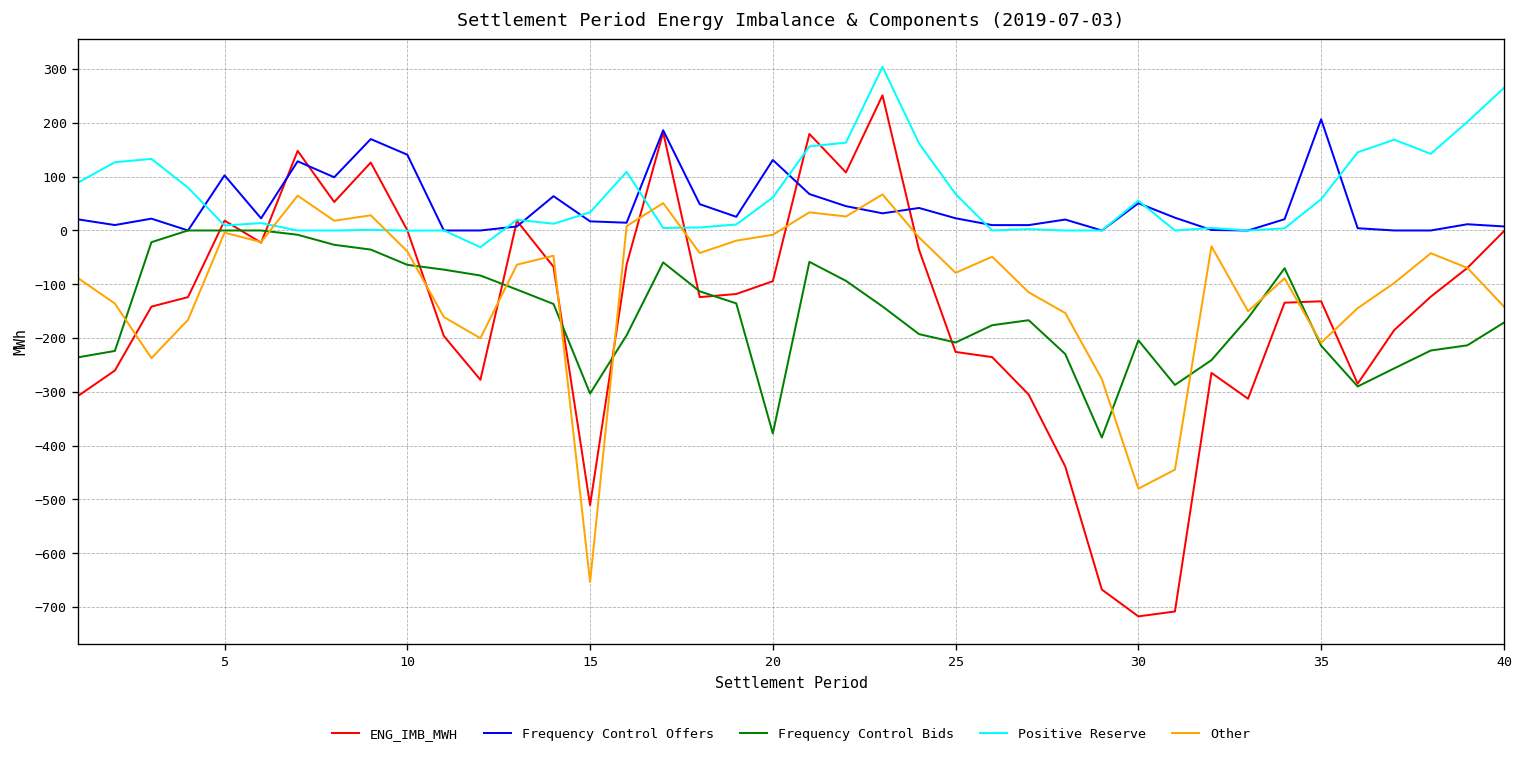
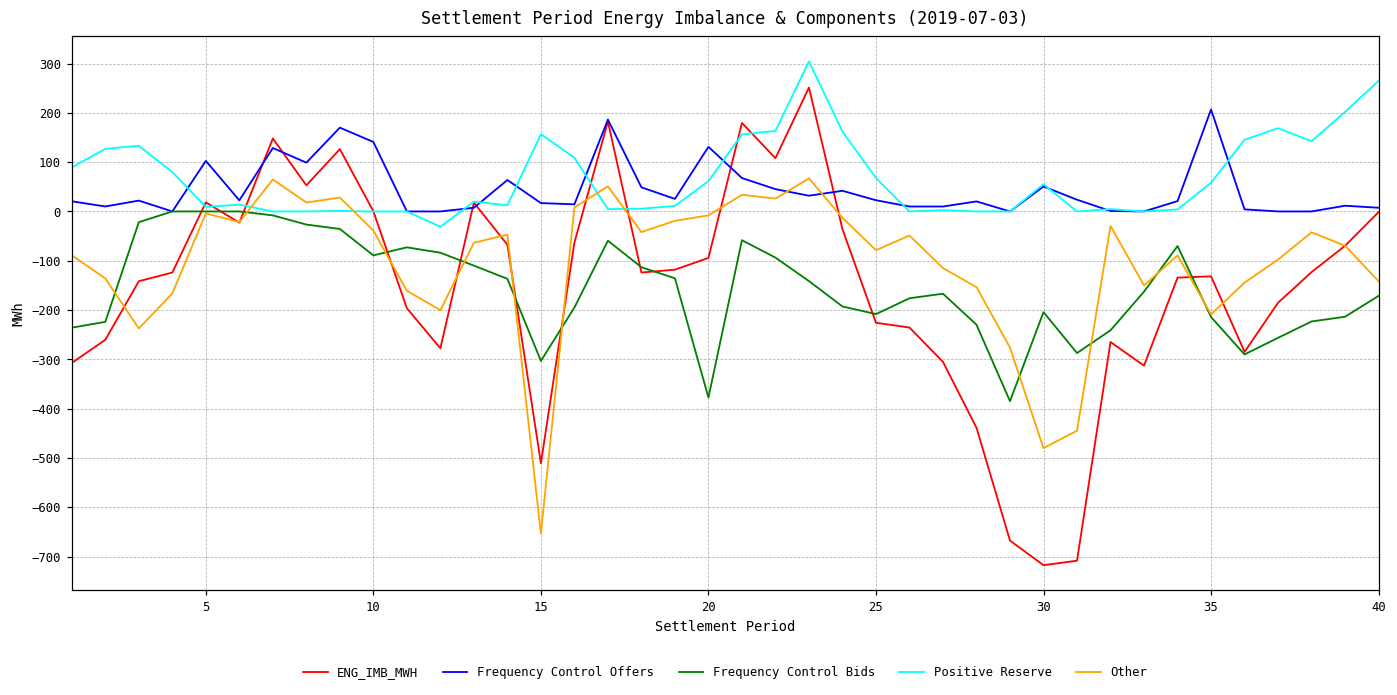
Frequency Control Bids, 10: -60 -> -90
Positive Reserve, 15: 30 -> 160
